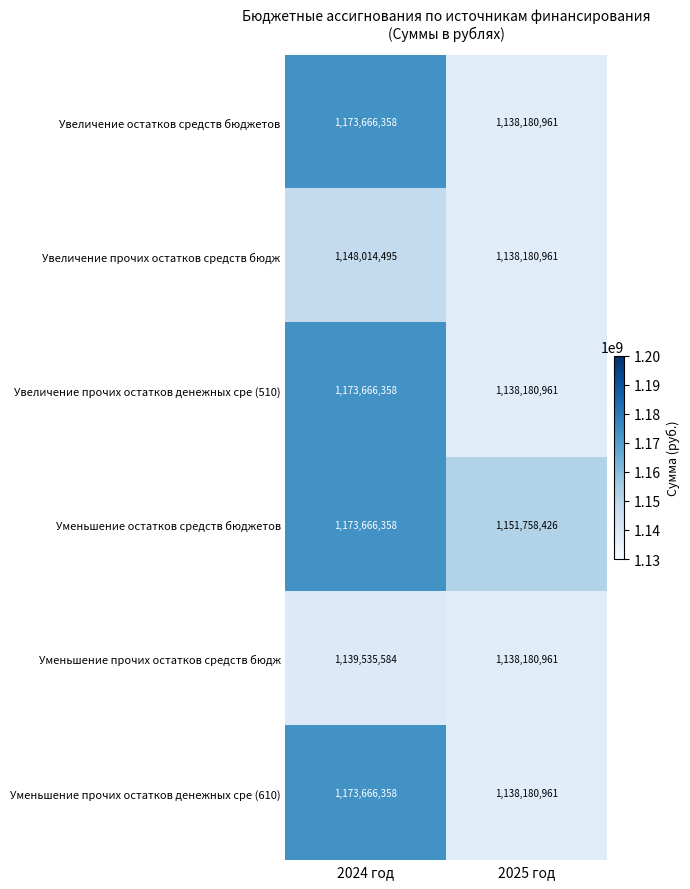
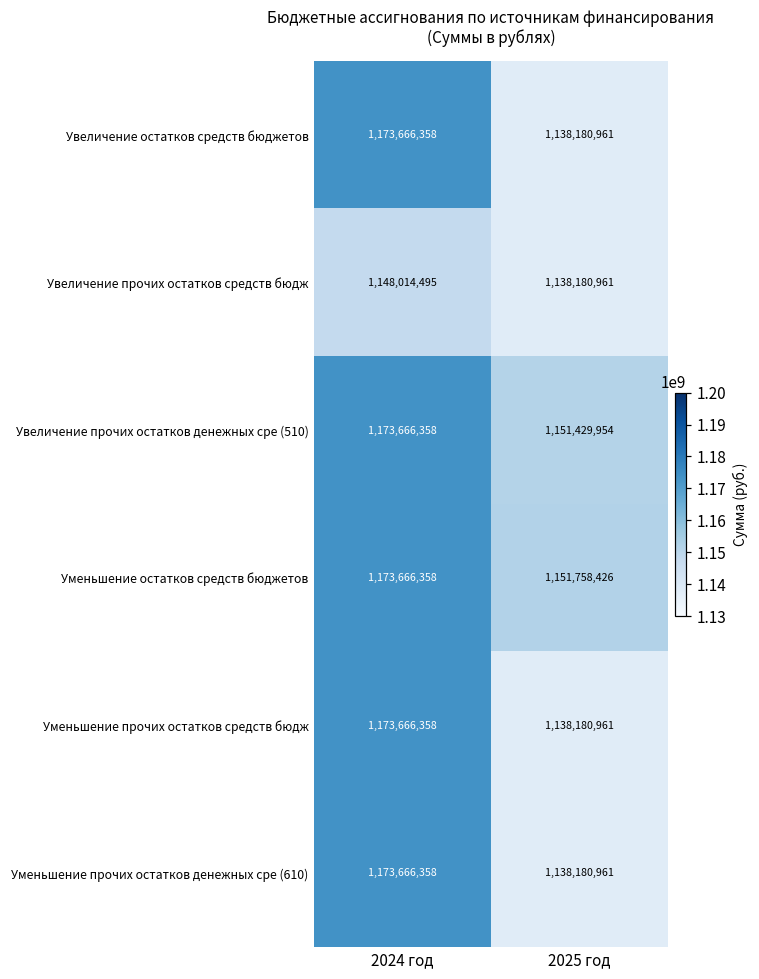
Увеличение прочих остатков денежных сре (510), 2025 год: 1,138,180,961 -> 1,151,429,954
Уменьшение прочих остатков средств бюдж, 2024 год: 1,139,535,584 -> 1,173,666,358
